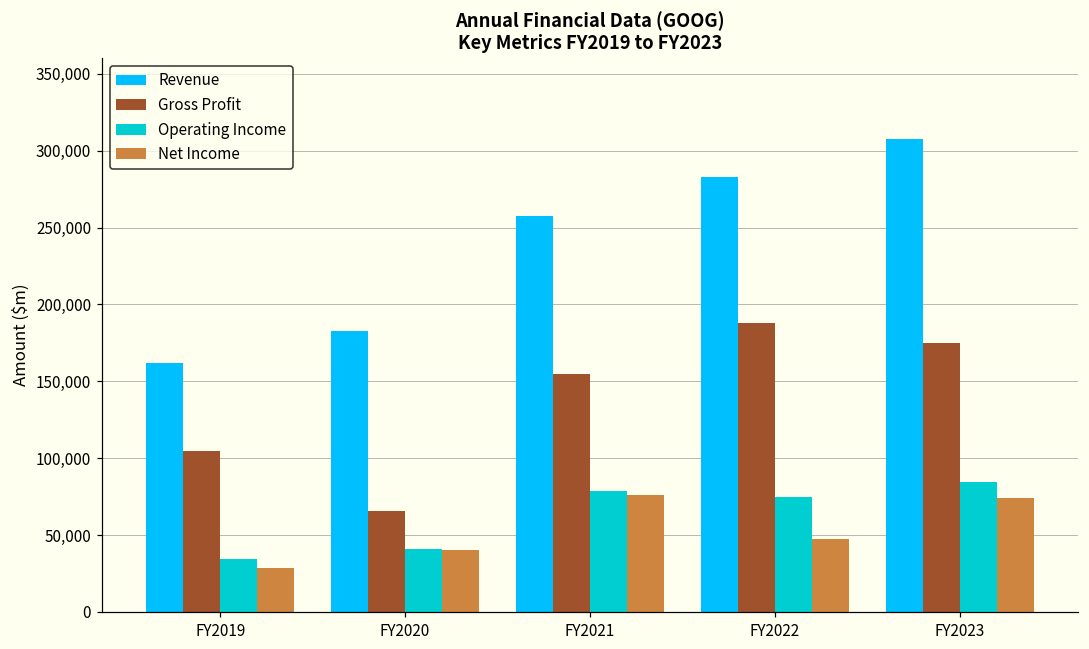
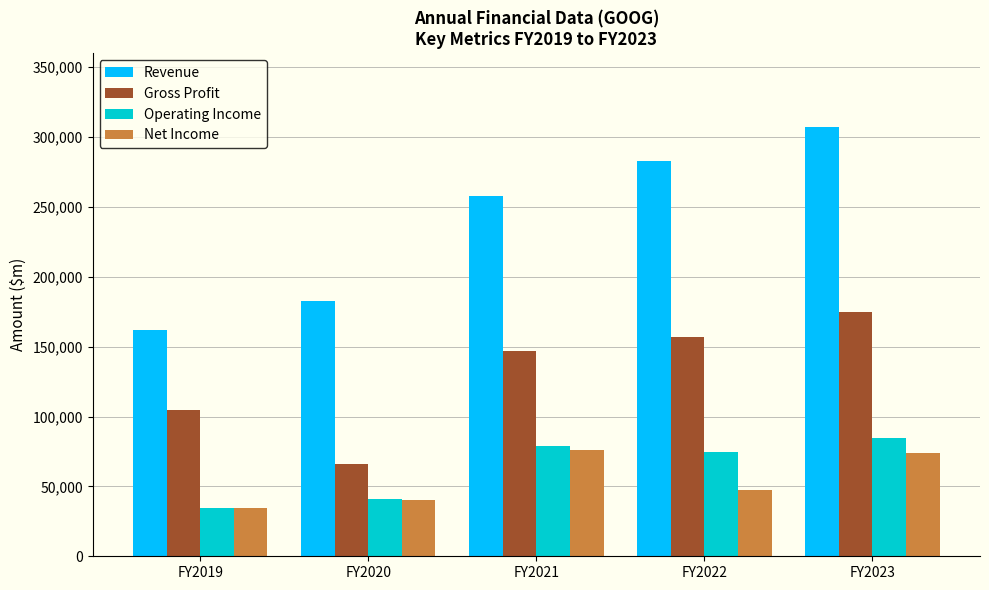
Net Income, FY2019: 28,000 -> 34,000
Gross Profit, FY2021: 155,000 -> 147,000
Gross Profit, FY2022: 188,000 -> 157,000
